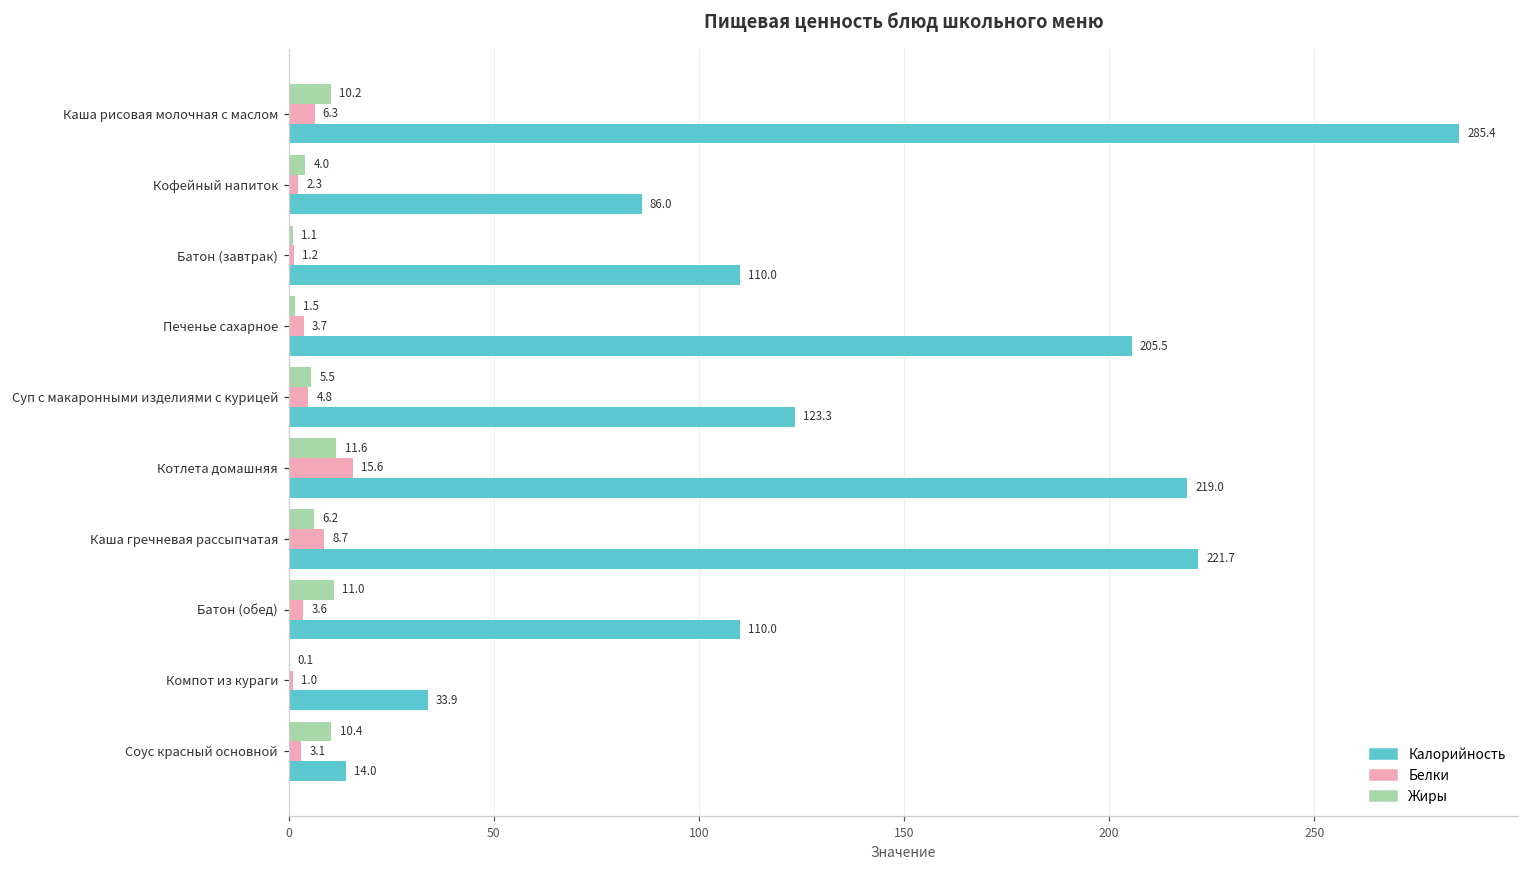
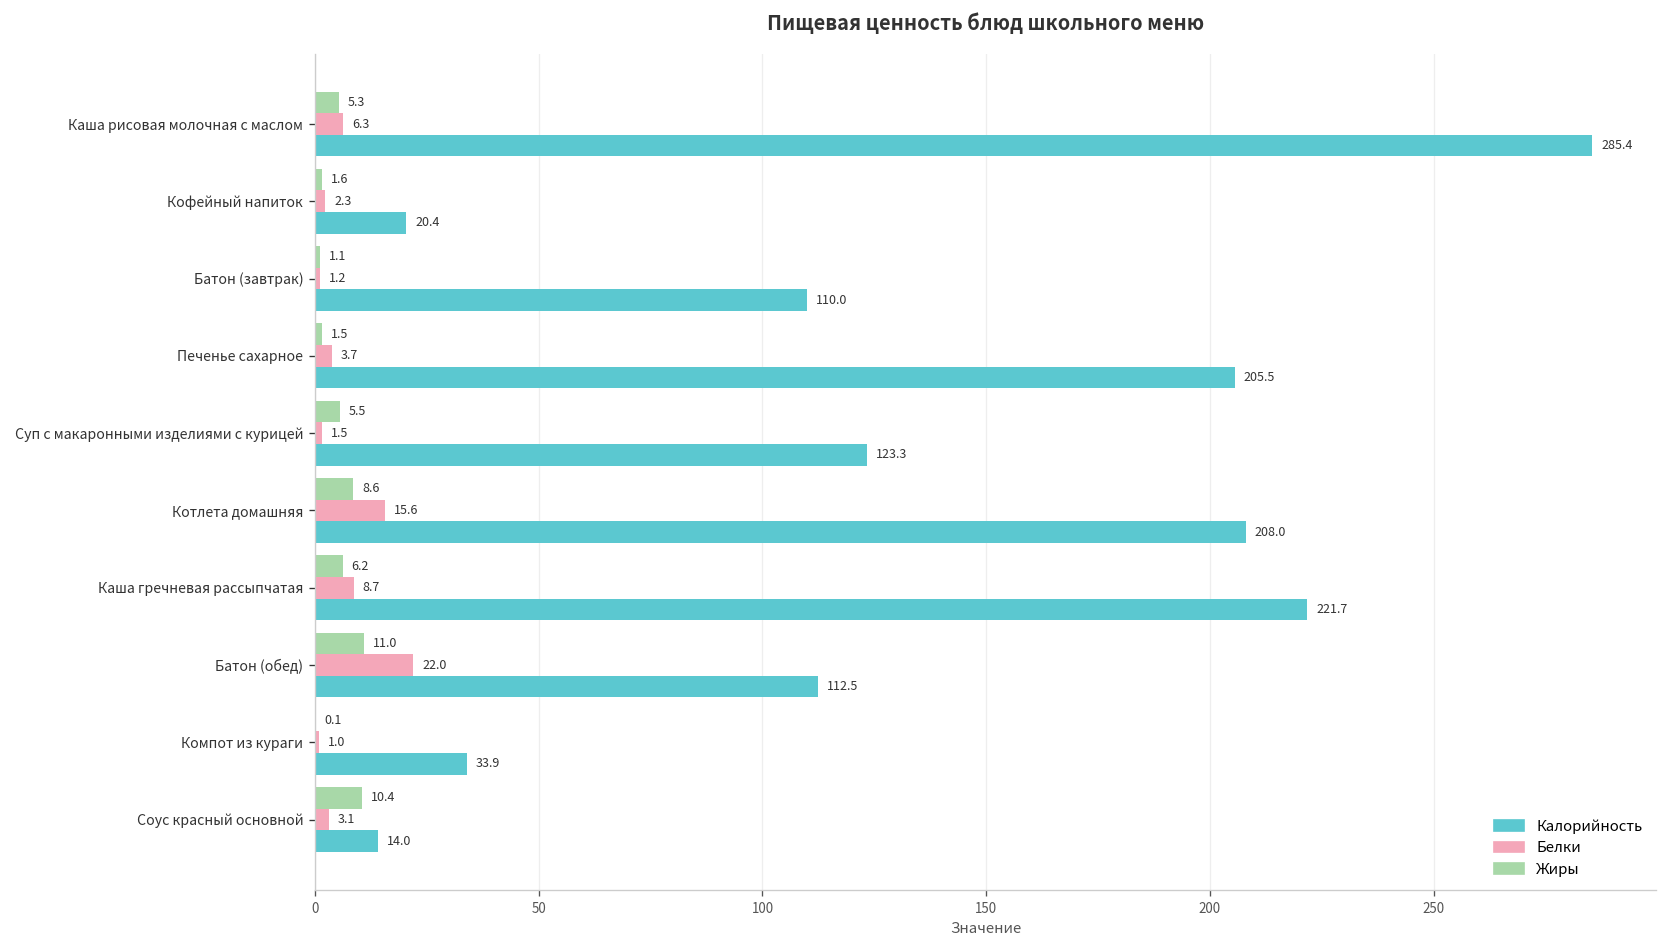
Жиры, Каша рисовая молочная с маслом: 10.2 -> 5.3
Жиры, Кофейный напиток: 4.0 -> 1.6
Калорийность, Кофейный напиток: 86.0 -> 20.4
Белки, Суп с макаронными изделиями с курицей: 4.8 -> 1.5
Жиры, Котлета домашняя: 11.6 -> 8.6
Калорийность, Котлета домашняя: 219.0 -> 208.0
Белки, Батон (обед): 3.6 -> 22.0
Калорийность, Батон (обед): 110.0 -> 112.5
